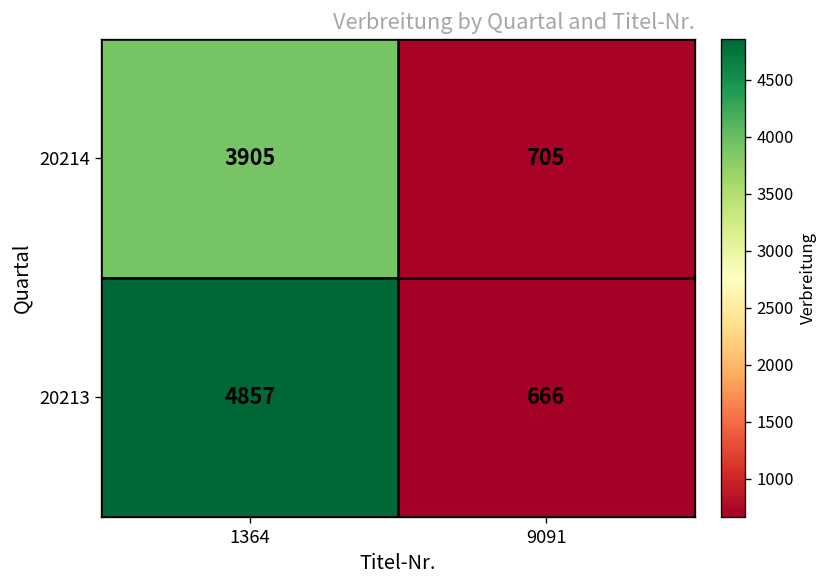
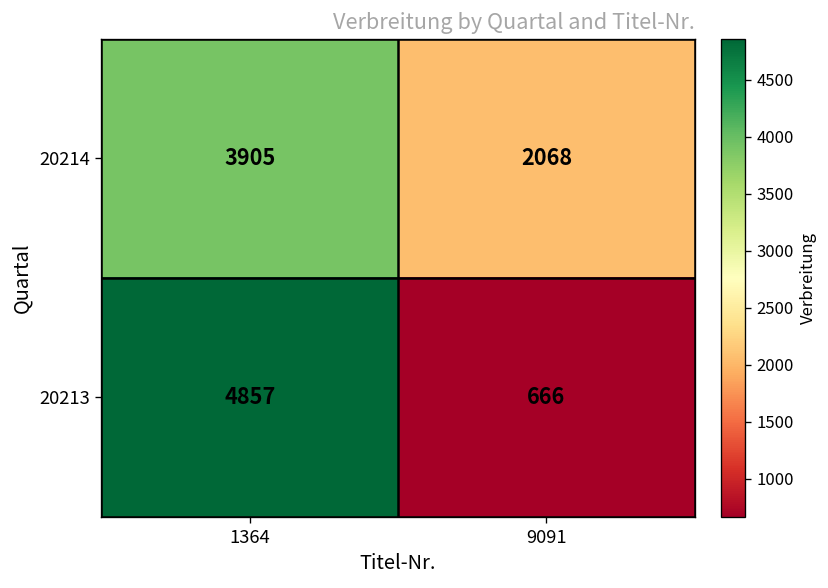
20214, 9091: 705 -> 2068
